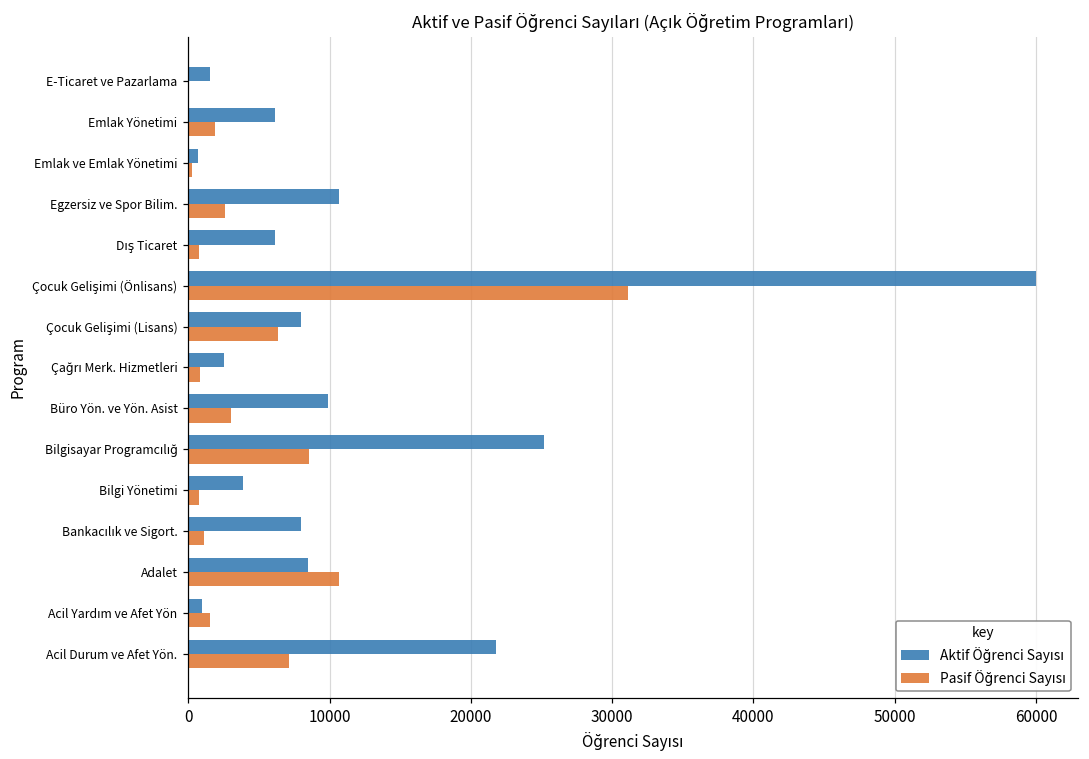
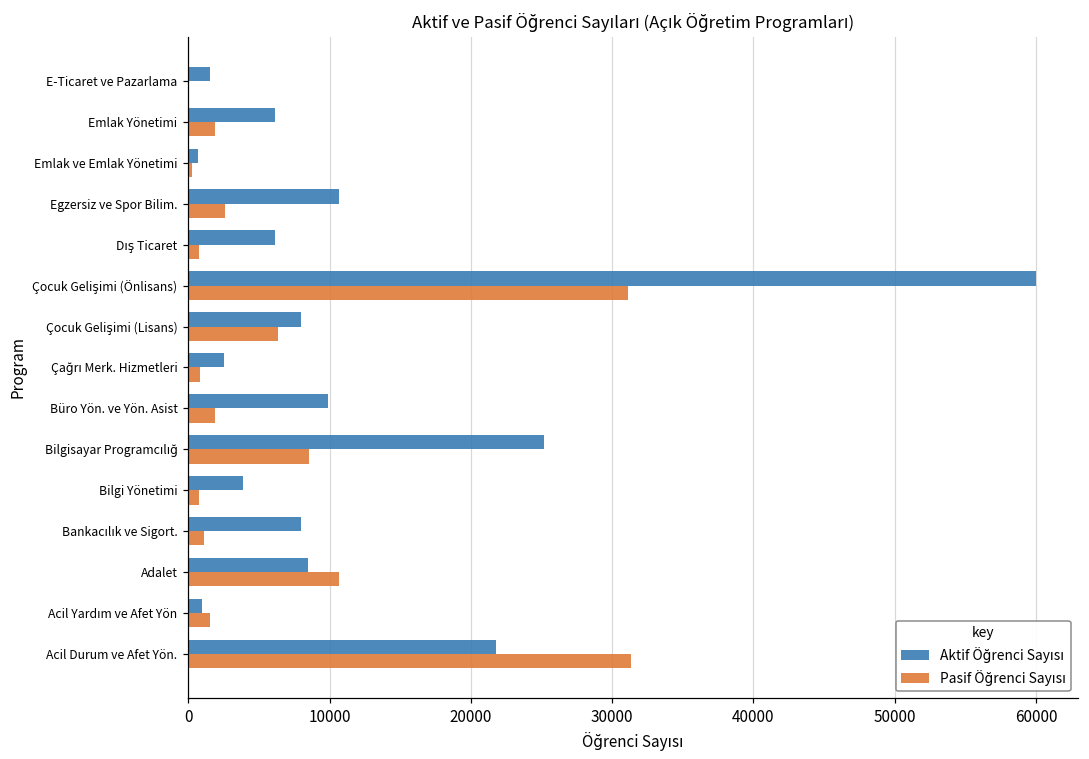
Pasif Öğrenci Sayısı, Büro Yön. ve Yön. Asist: 3000 -> 1900
Pasif Öğrenci Sayısı, Acil Durum ve Afet Yön.: 7100 -> 31300
